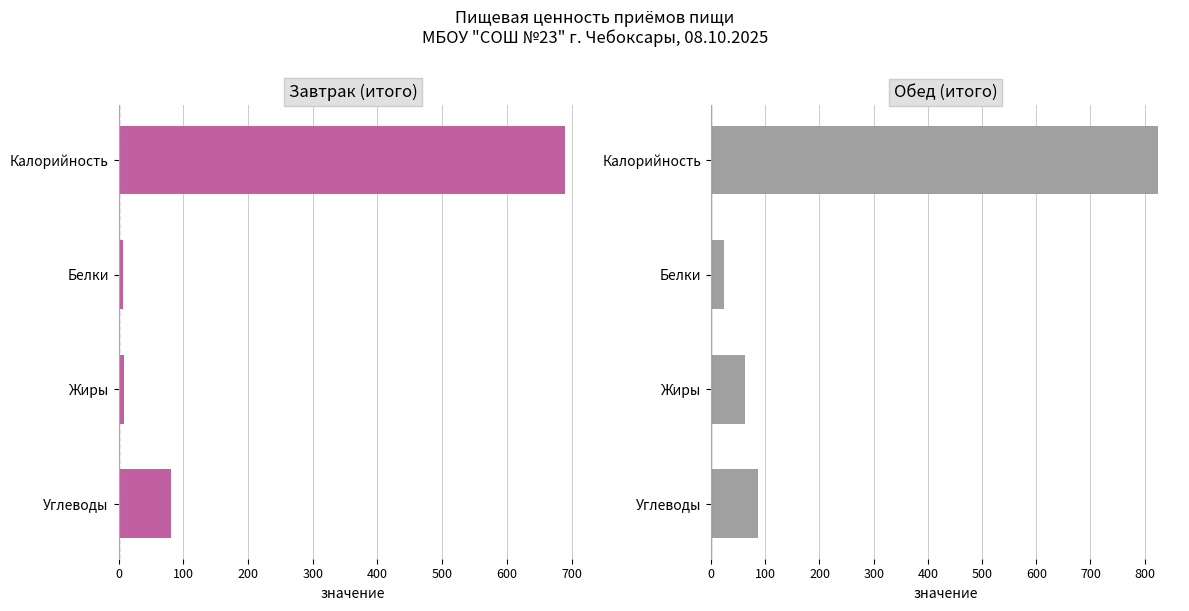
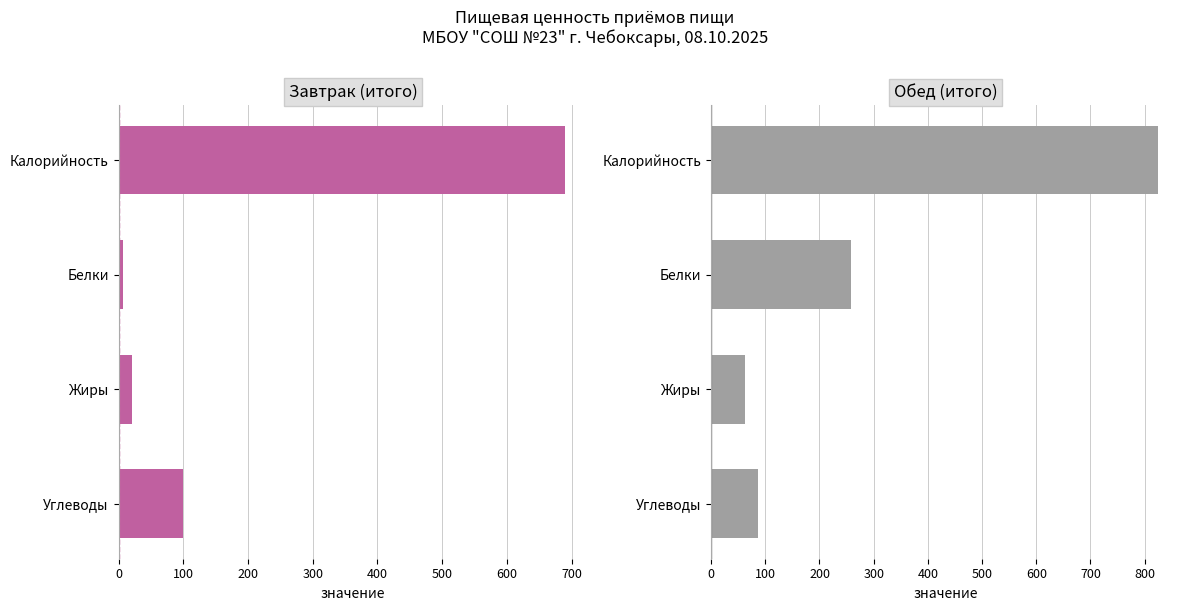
Завтрак (итого), Жиры: 10 -> 20
Завтрак (итого), Углеводы: 80 -> 100
Обед (итого), Белки: 20 -> 260
